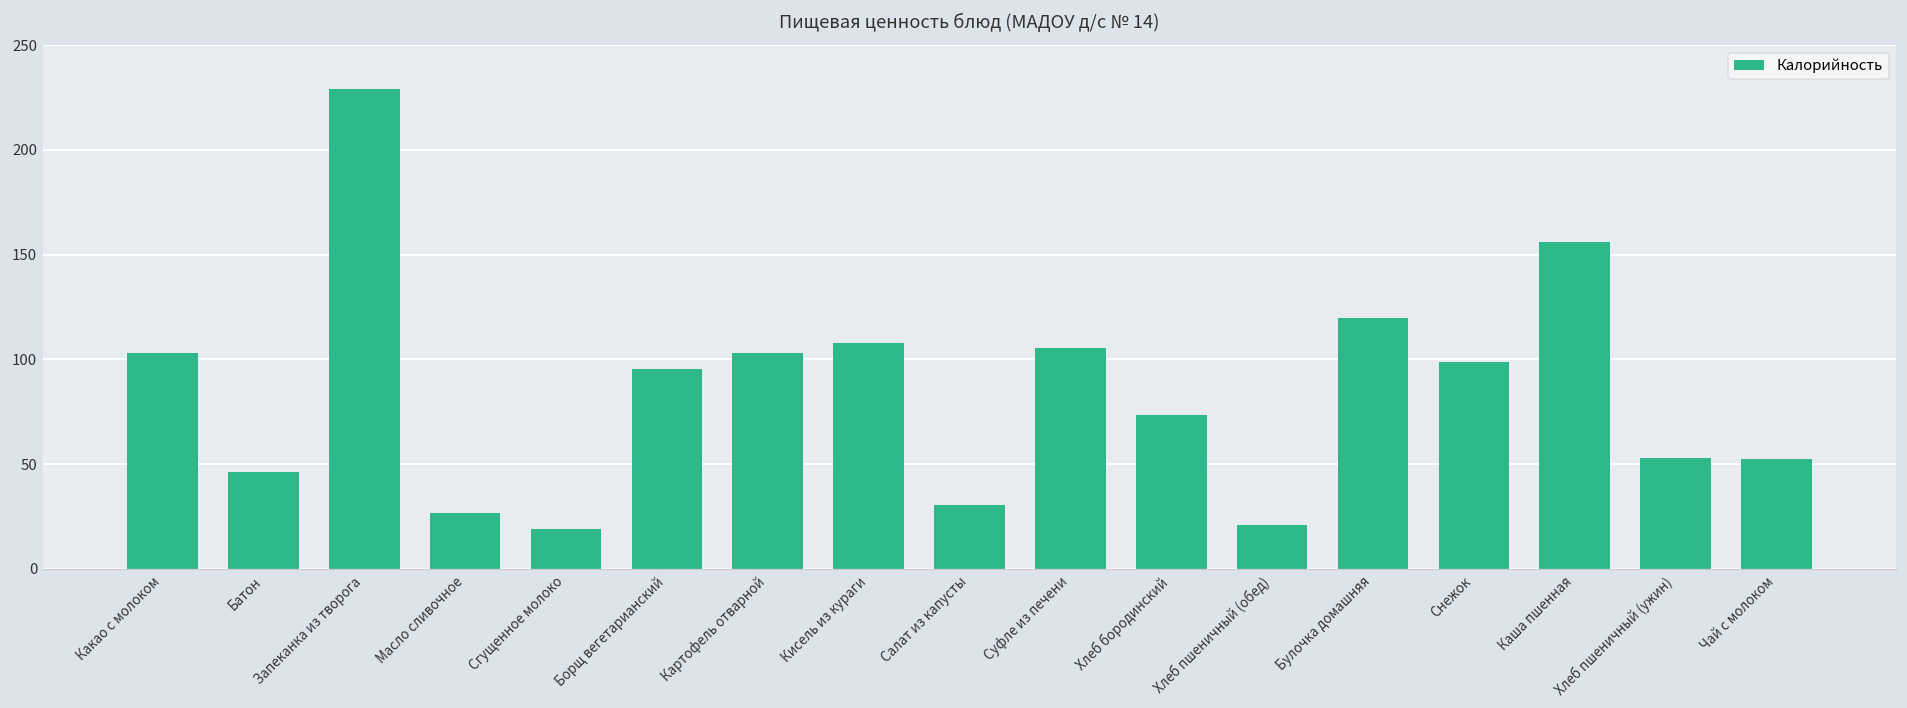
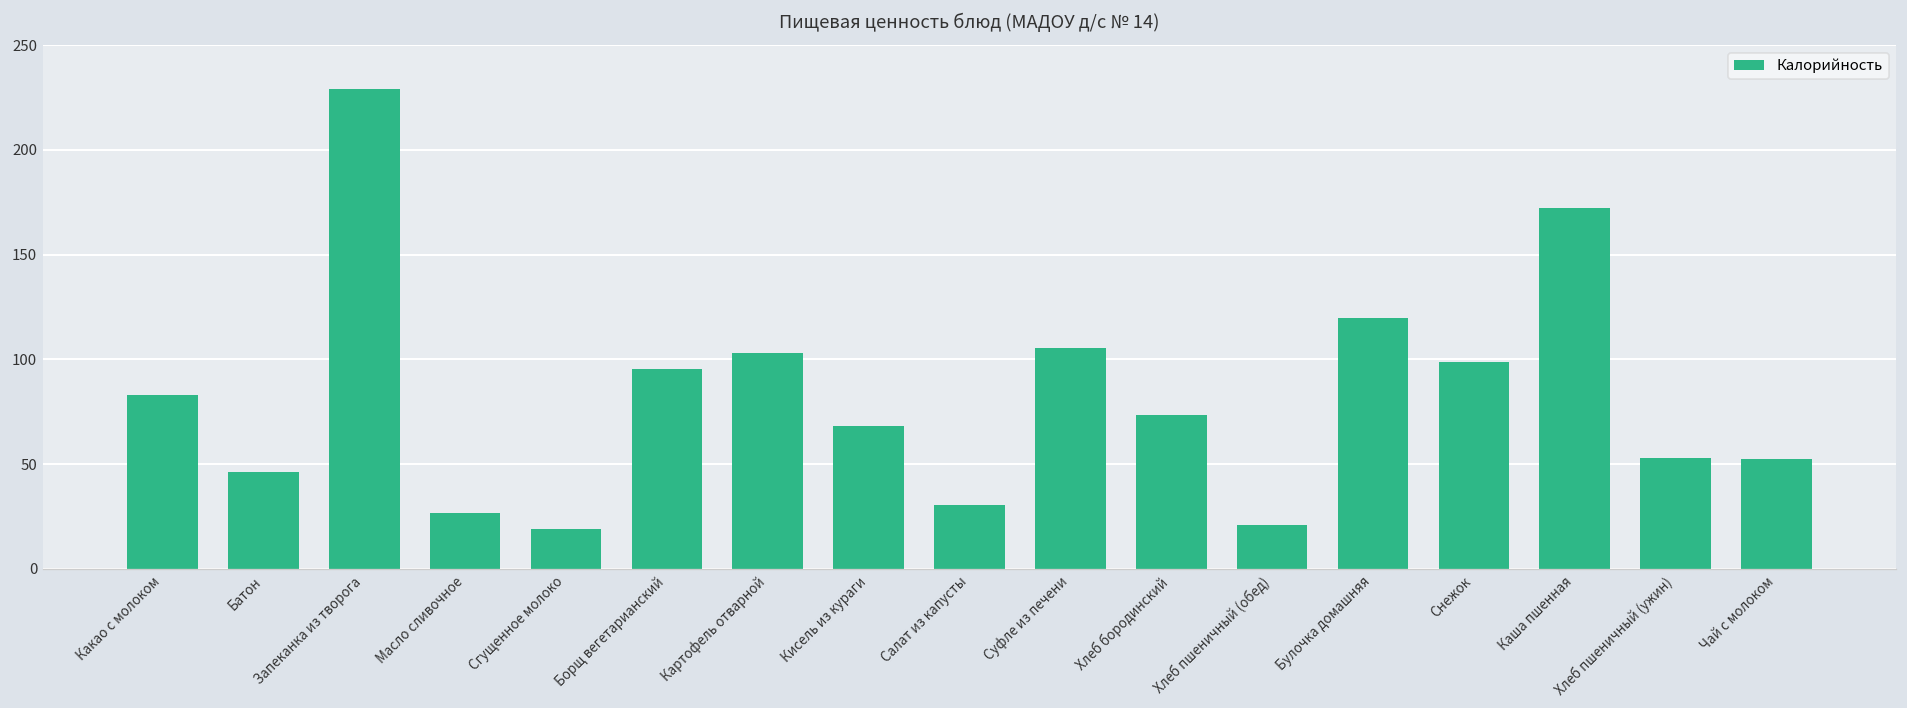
Какао с молоком: 103 -> 83
Кисель из кураги: 108 -> 68
Каша пшенная: 156 -> 172
